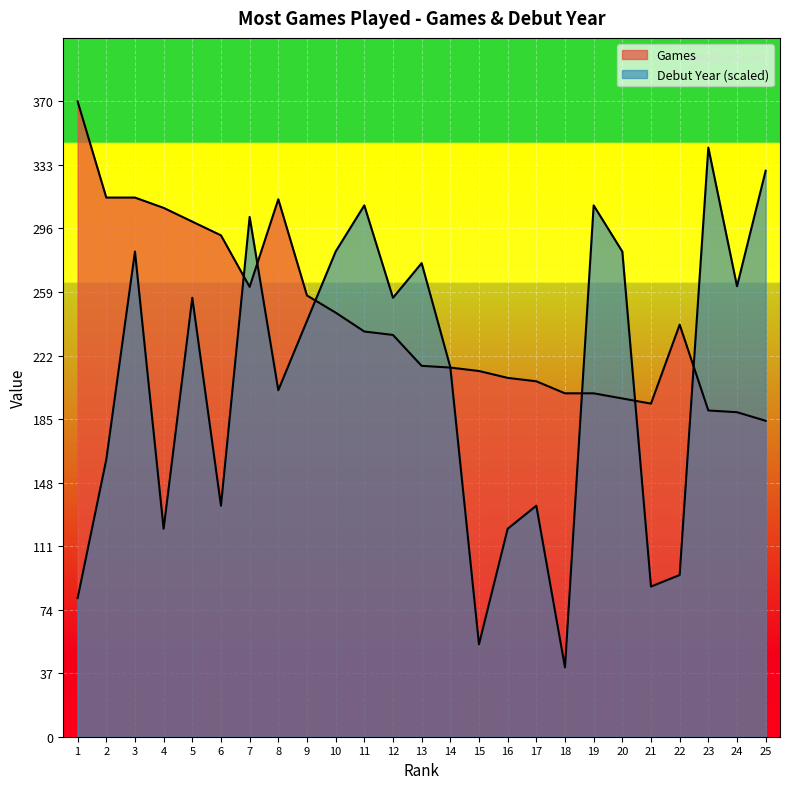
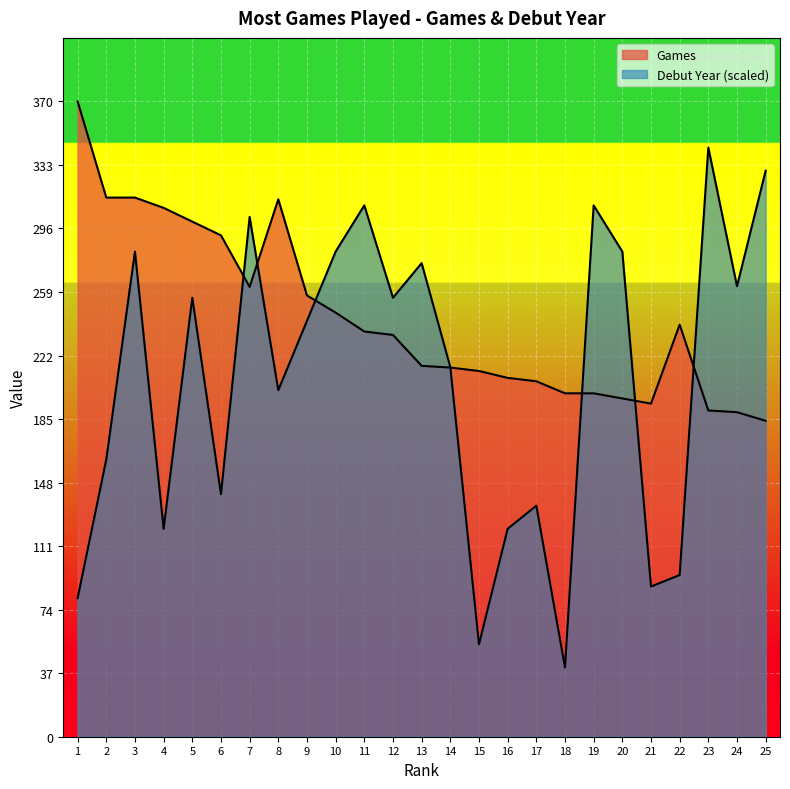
Debut Year (scaled), 6: 135 -> 141
